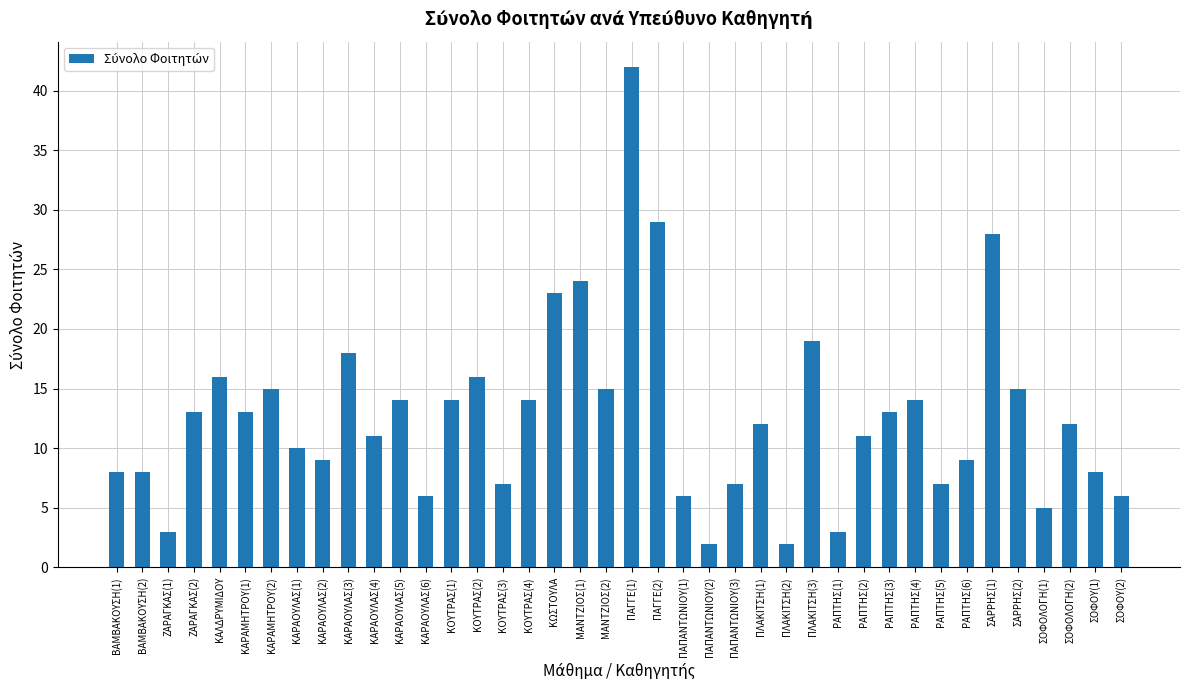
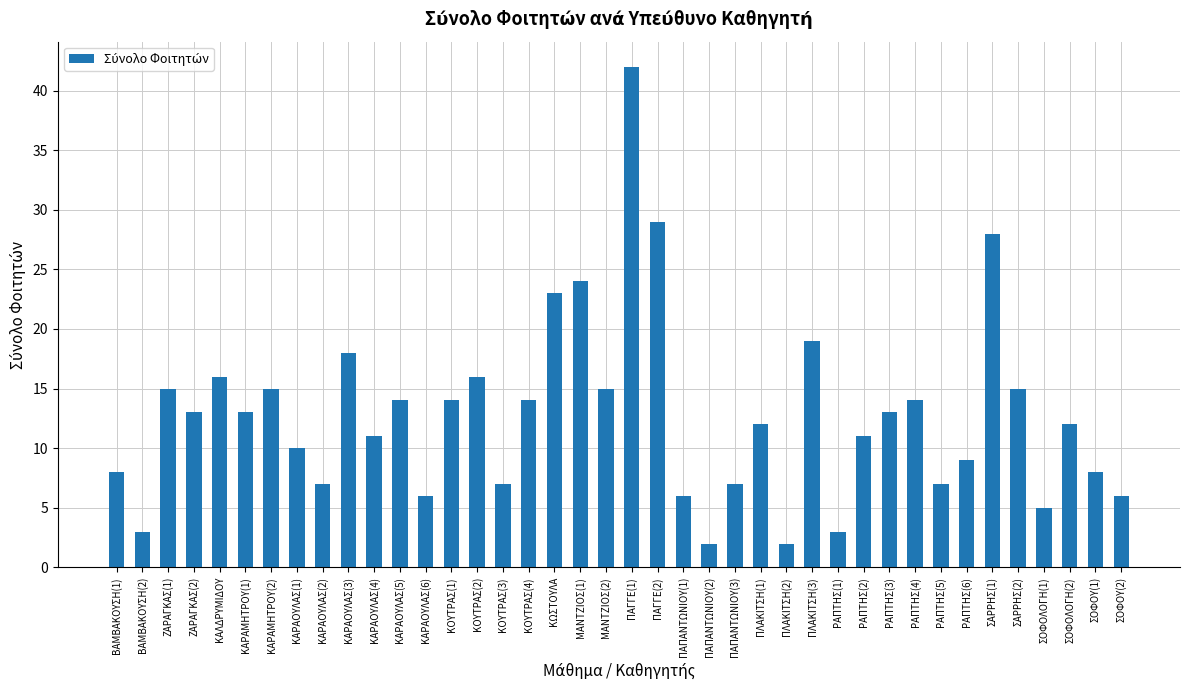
ΒΑΜΒΑΚΟΥΣΗ(2): 8 -> 3
ΖΑΡΑΓΚΑΣ(1): 3 -> 15
ΚΑΡΑΟΥΛΑΣ(2): 9 -> 7
